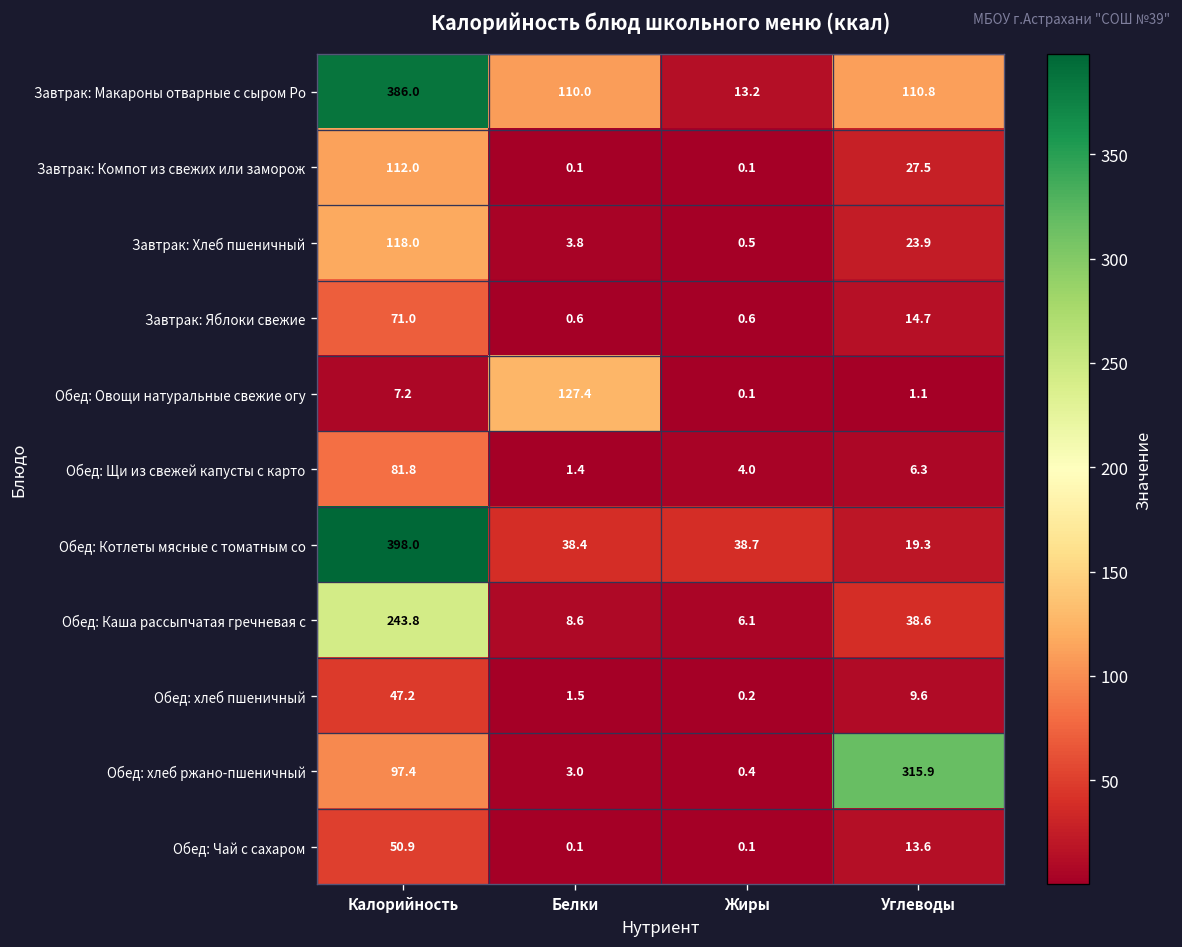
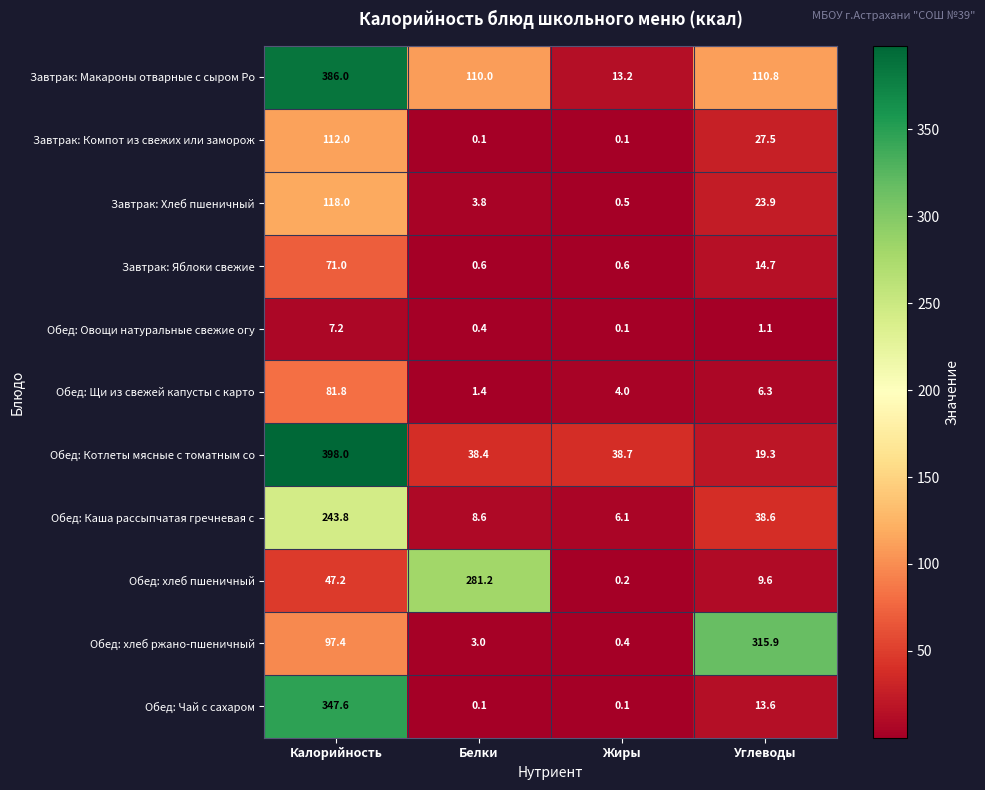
Обед: Овощи натуральные свежие огу, Белки: 127.4 -> 0.4
Обед: хлеб пшеничный, Белки: 1.5 -> 281.2
Обед: Чай с сахаром, Калорийность: 50.9 -> 347.6
